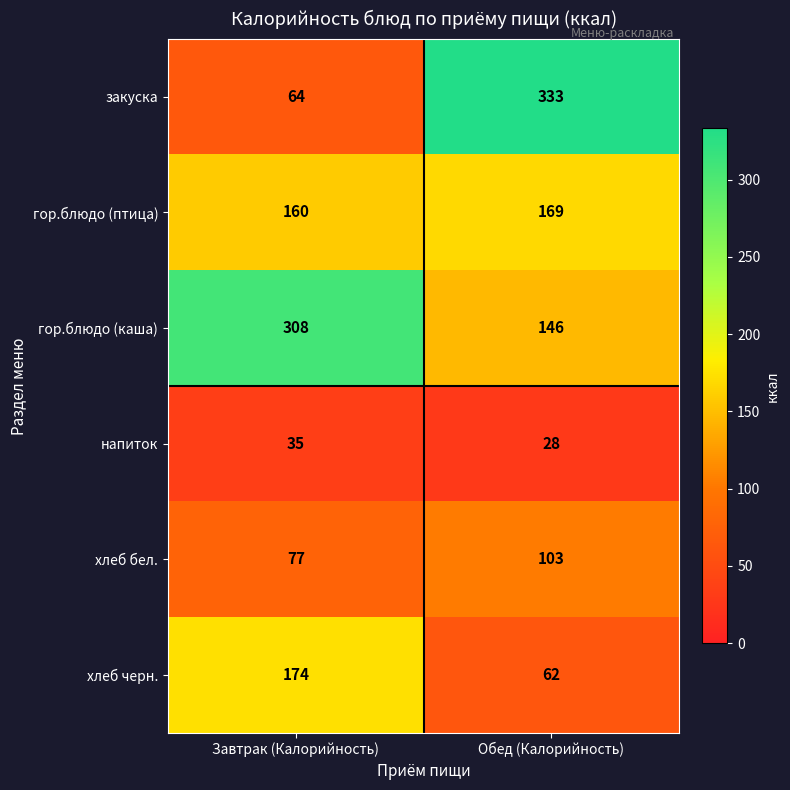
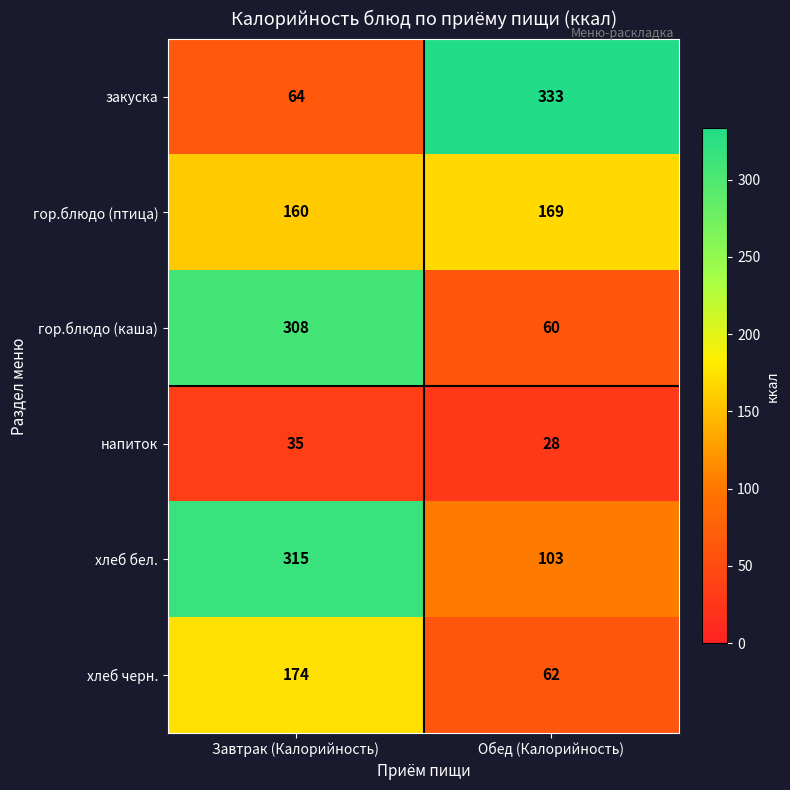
гор.блюдо (каша), Обед (Калорийность): 146 -> 60
хлеб бел., Завтрак (Калорийность): 77 -> 315
